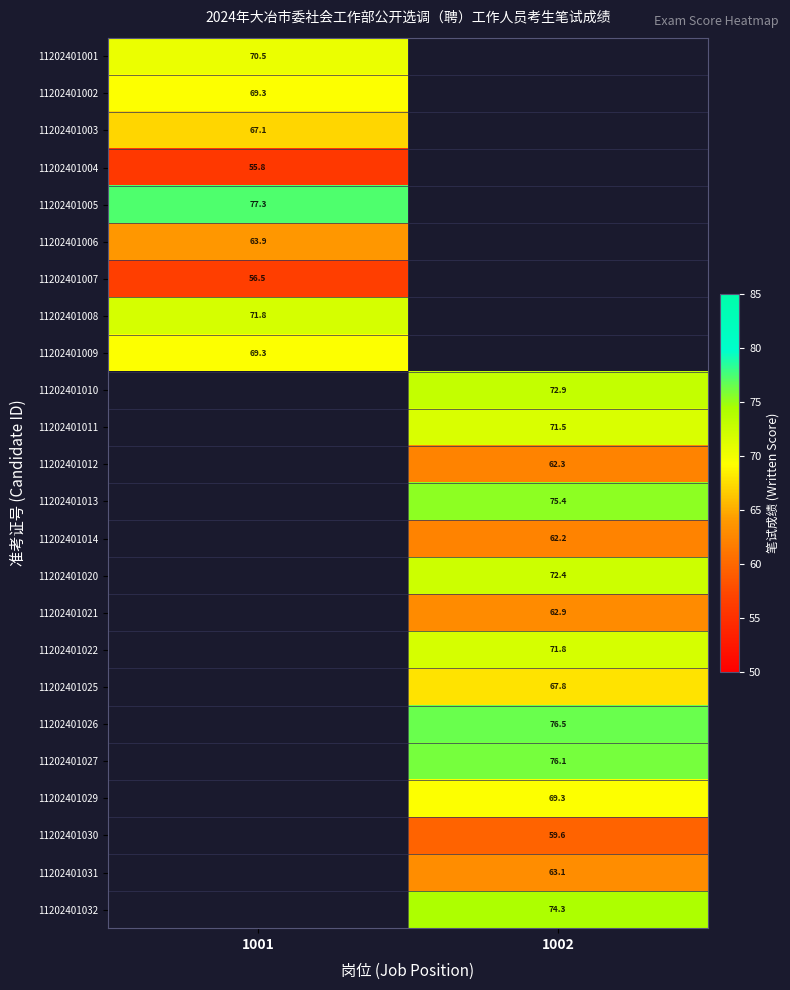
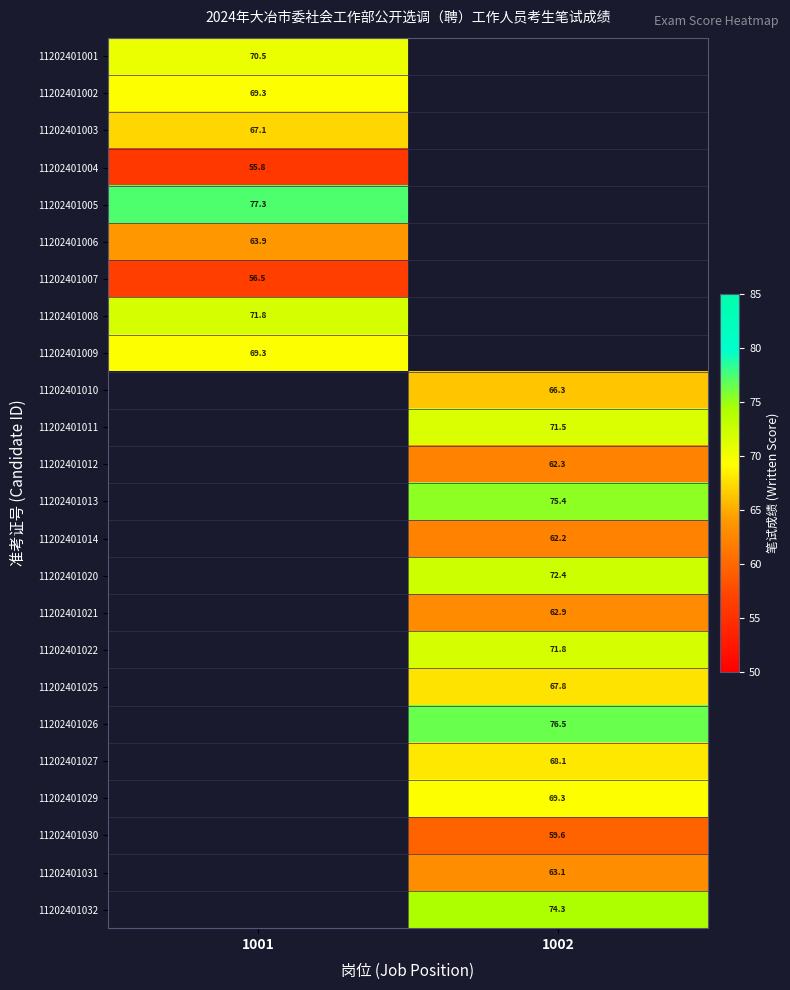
11202401010, 1002: 72.9 -> 66.3
11202401027, 1002: 76.1 -> 68.1
